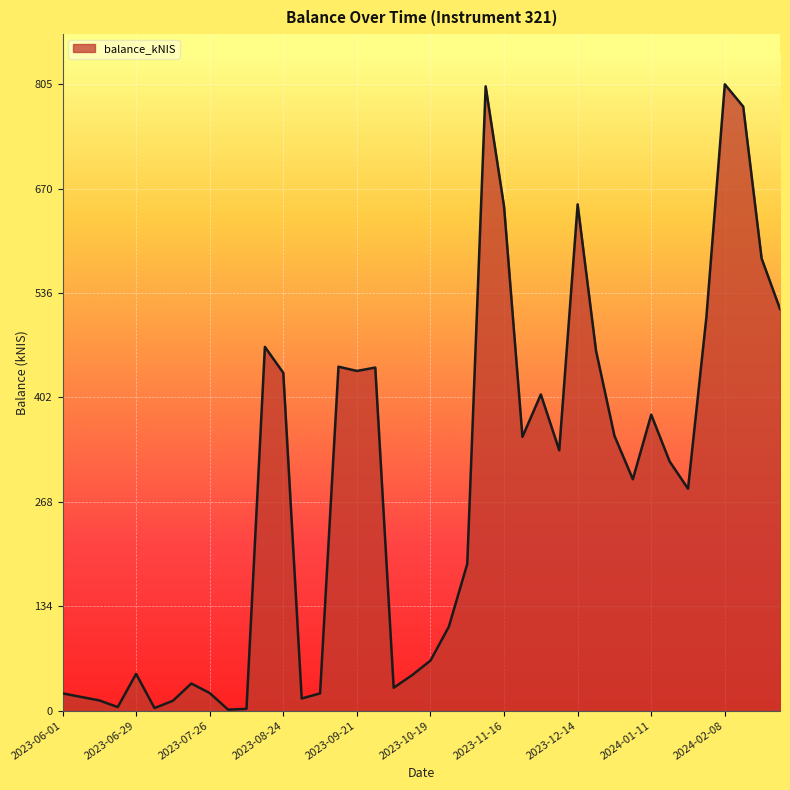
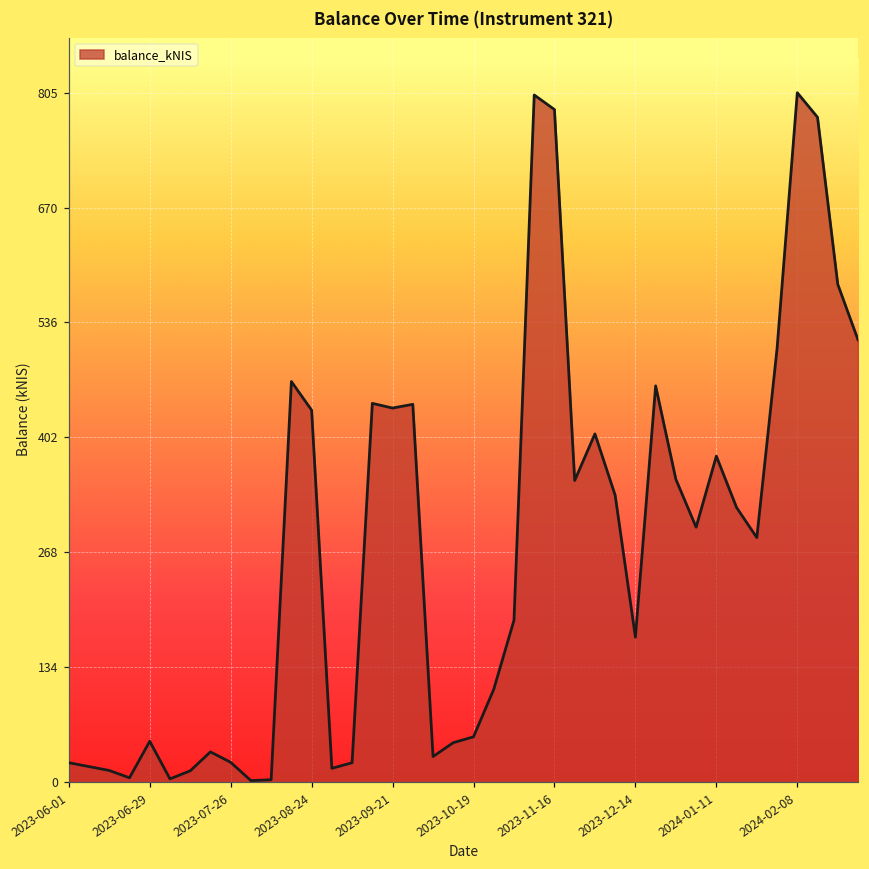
2023-10-19: 60 -> 50
2023-11-16: 650 -> 780
2023-12-14: 650 -> 170
